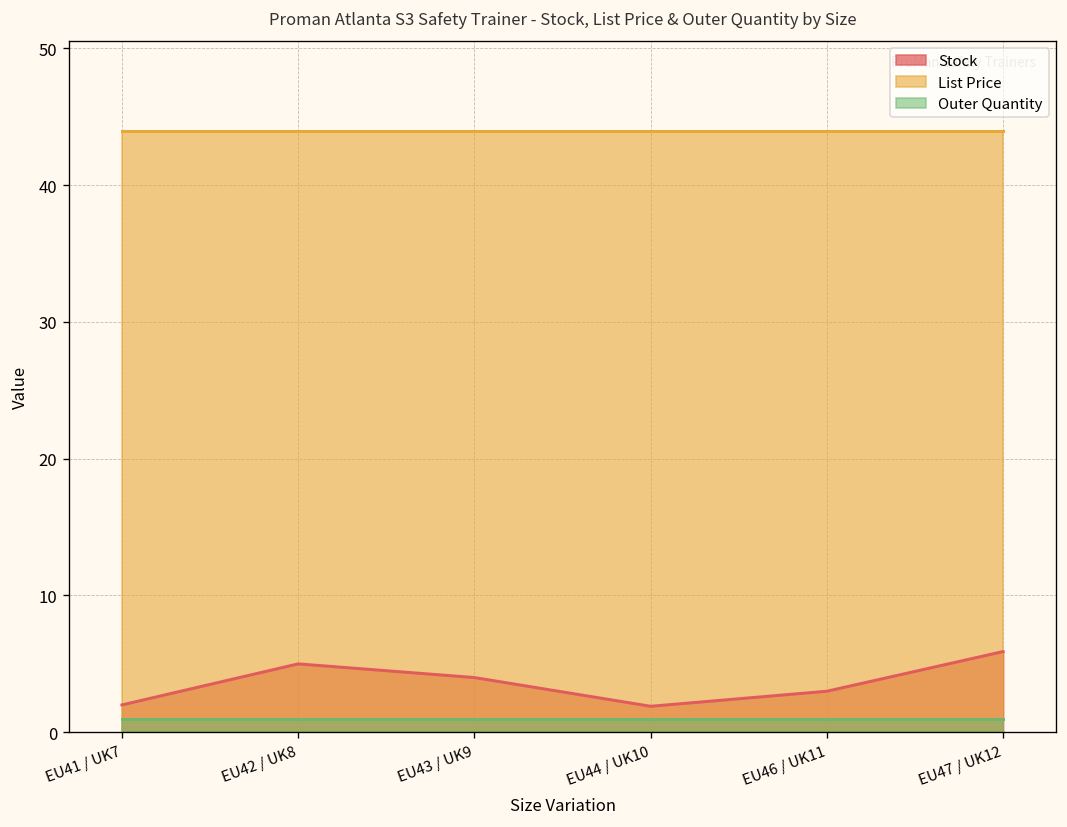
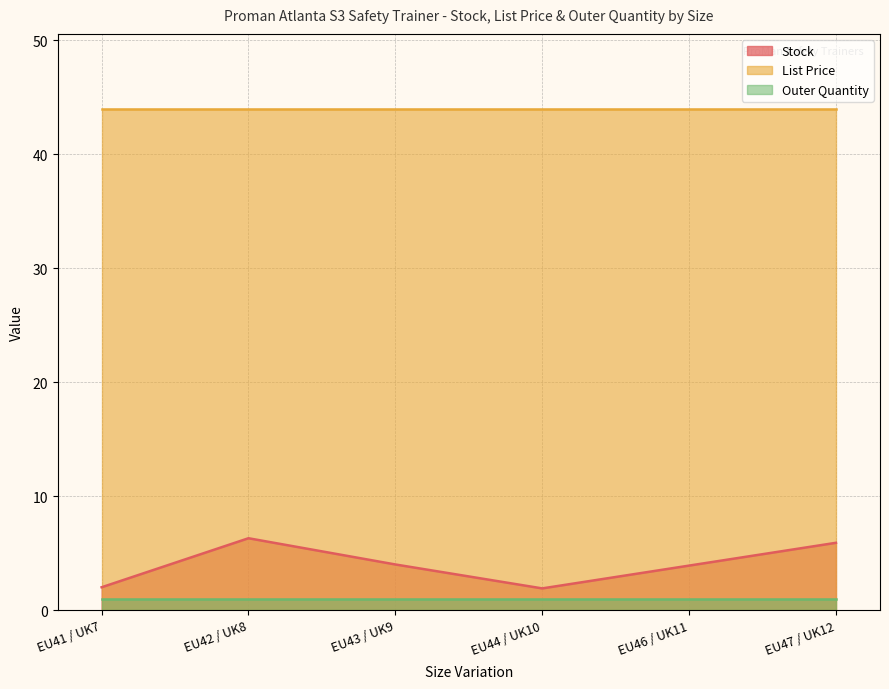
Stock, EU42 / UK8: 5.0 -> 6.3
Stock, EU46 / UK11: 3.0 -> 3.9
